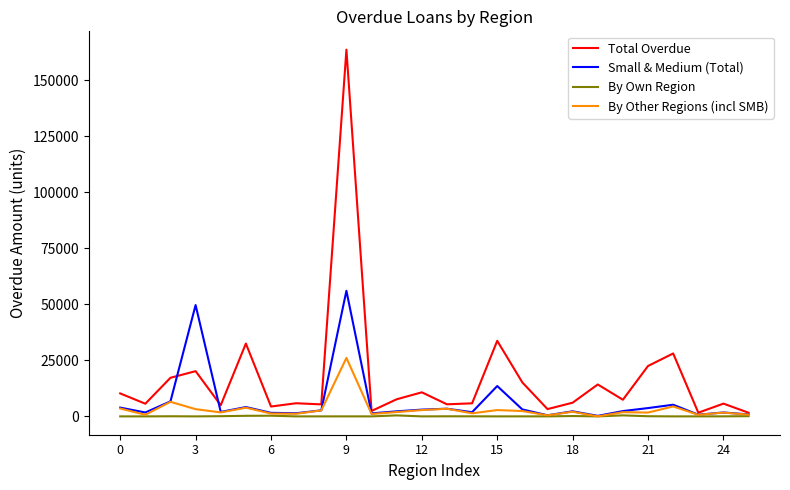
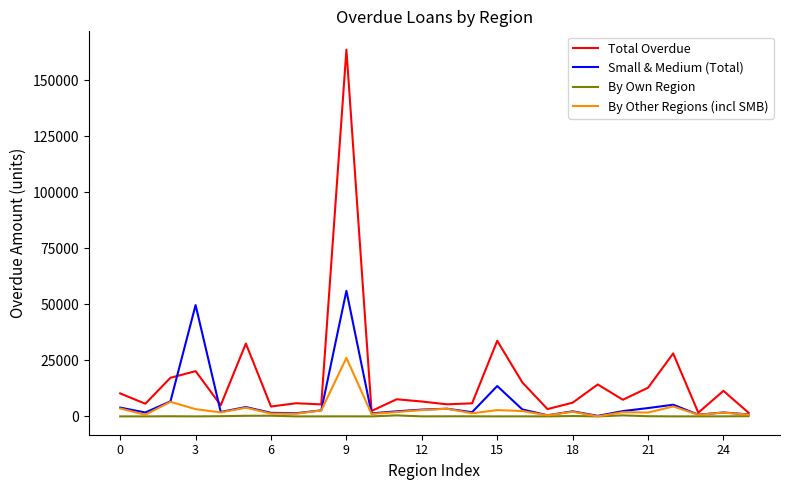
Total Overdue, 12: 11000 -> 7000
Total Overdue, 21: 23000 -> 13000
Total Overdue, 24: 6000 -> 11000
